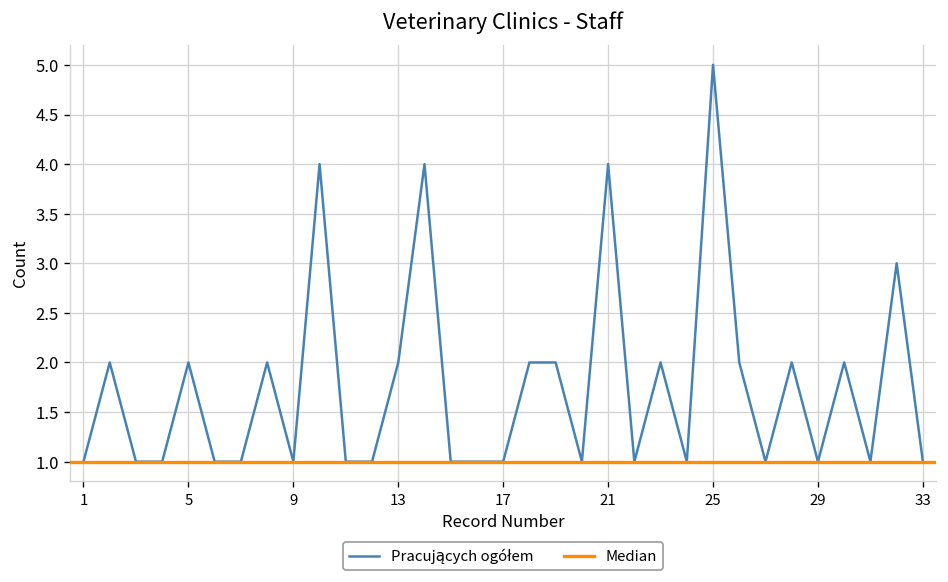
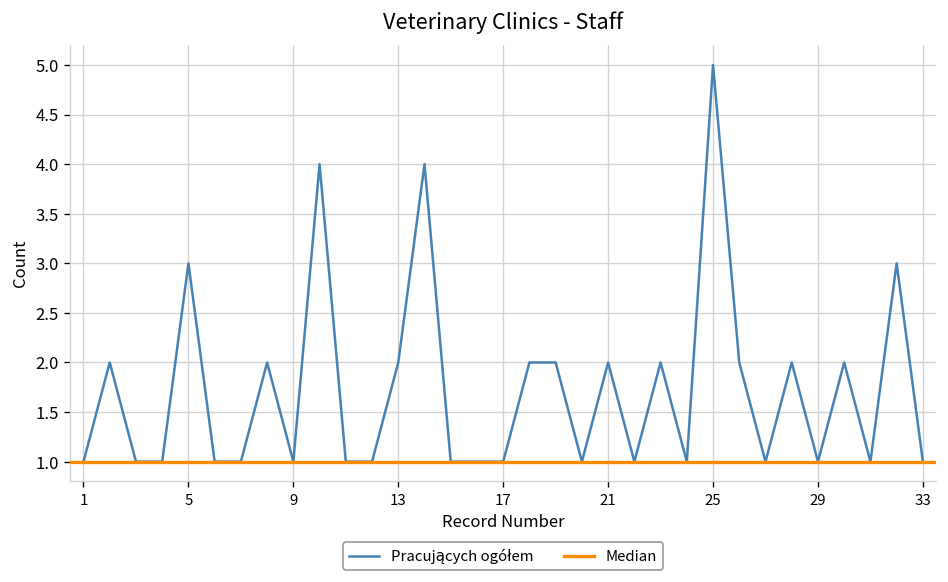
5: 2 -> 3
21: 4 -> 2
